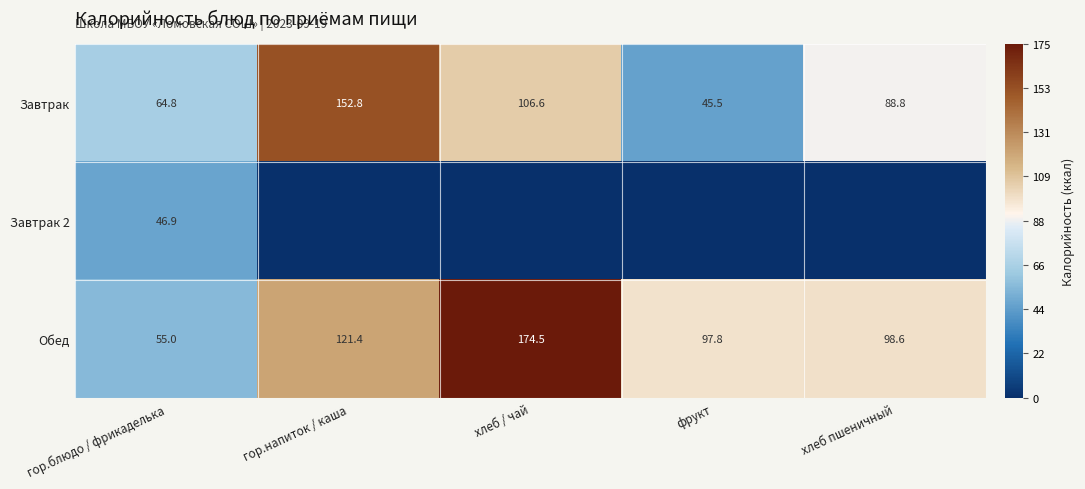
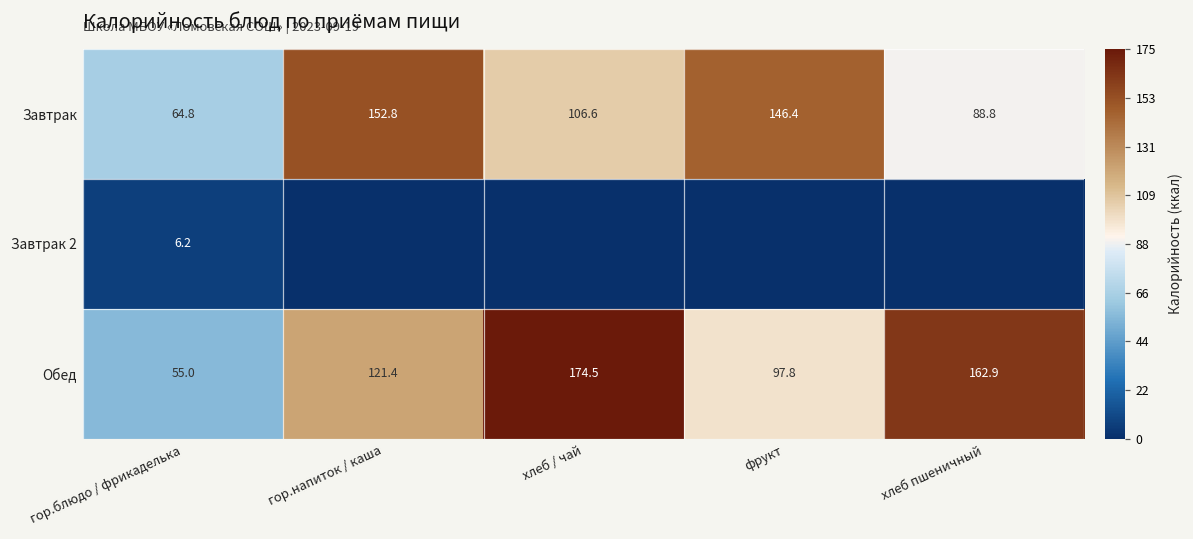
Завтрак, фрукт: 45.5 -> 146.4
Завтрак 2, гор.блюдо / фрикаделька: 46.9 -> 6.2
Обед, хлеб пшеничный: 98.6 -> 162.9
